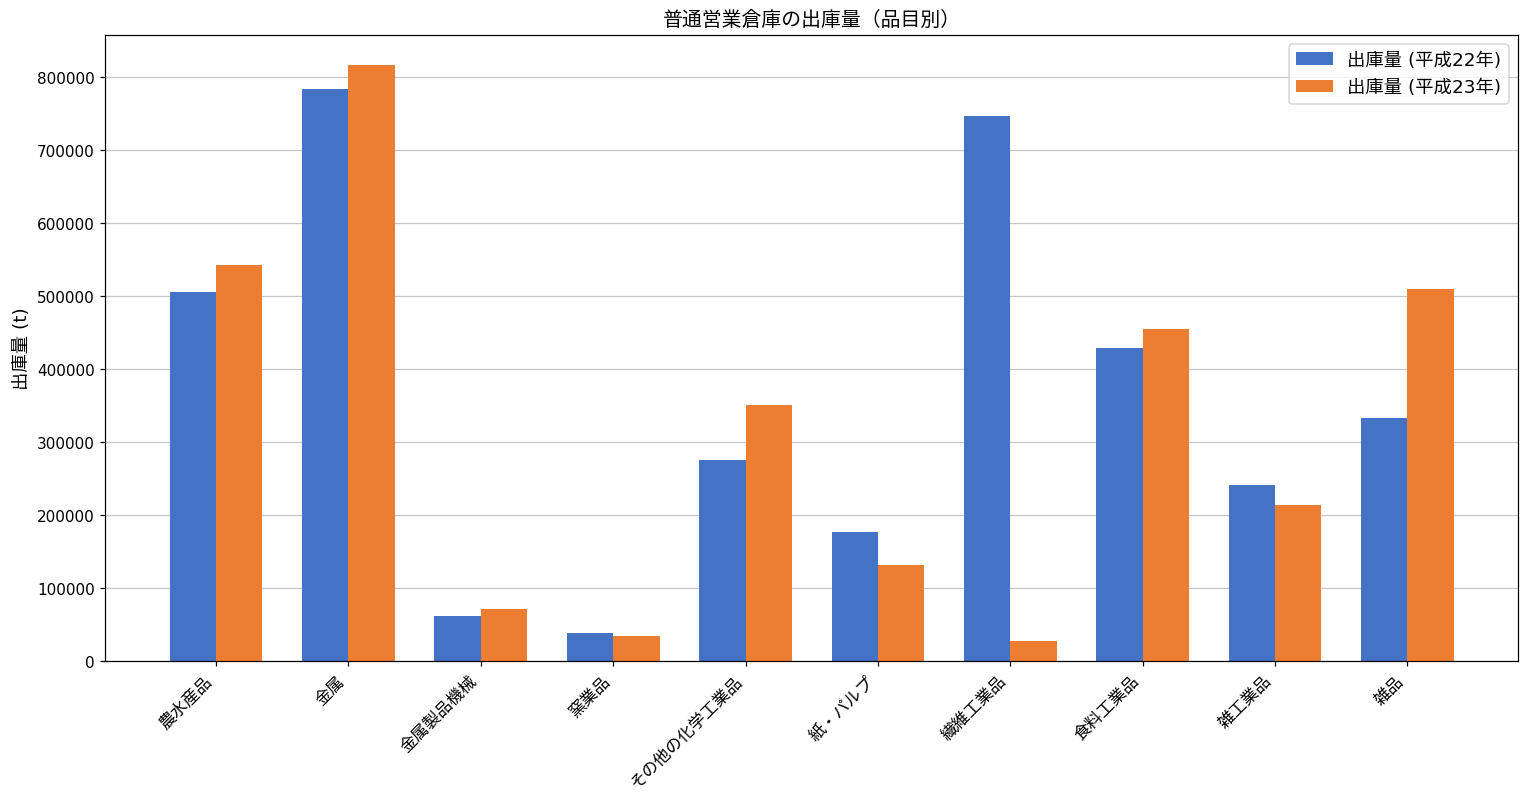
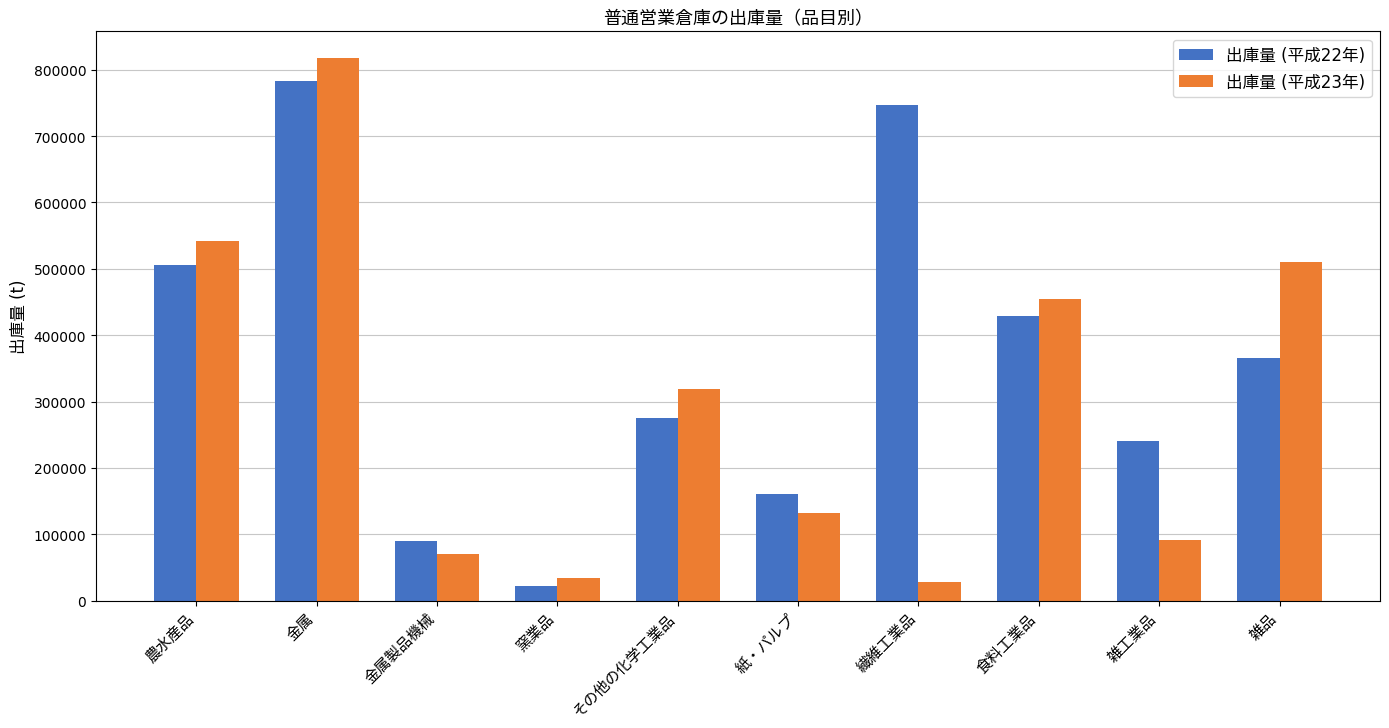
出庫量 (平成22年), 金属製品機械: 60000 -> 90000
出庫量 (平成22年), 窯業品: 40000 -> 20000
出庫量 (平成23年), その他の化学工業品: 350000 -> 320000
出庫量 (平成22年), 紙・パルプ: 180000 -> 160000
出庫量 (平成23年), 雑工業品: 210000 -> 90000
出庫量 (平成22年), 雑品: 330000 -> 370000
